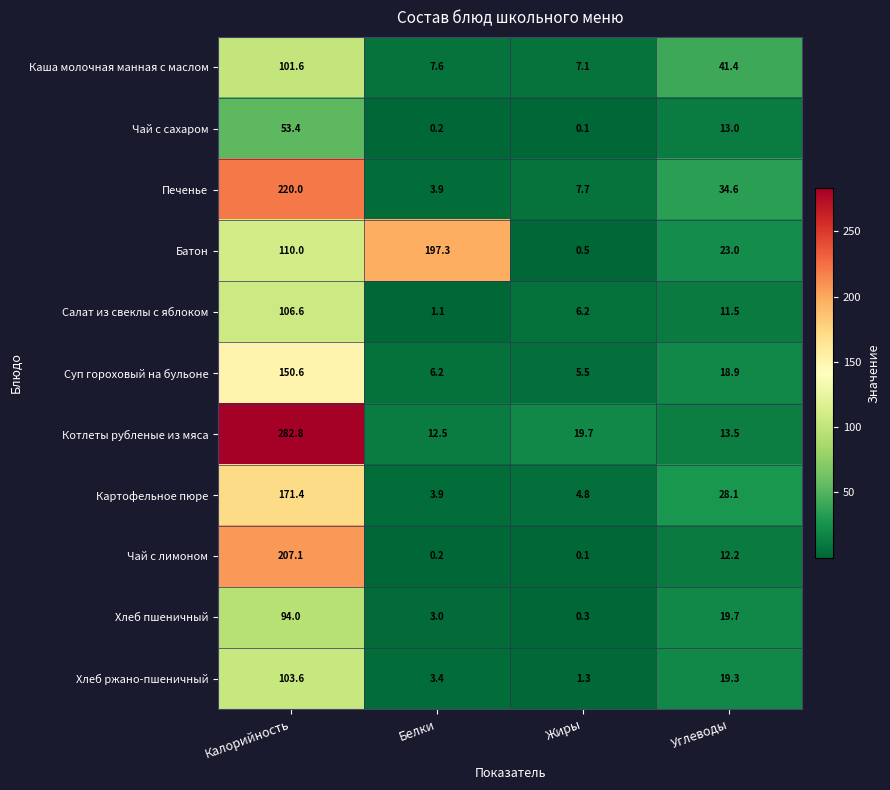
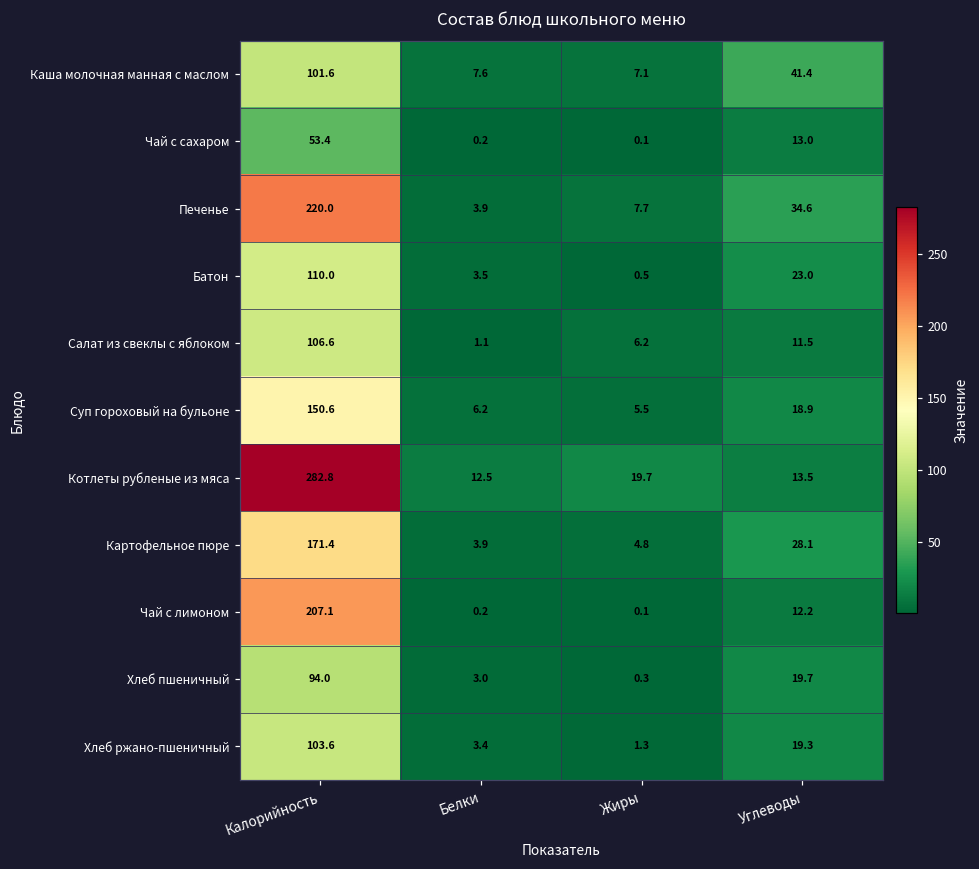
Батон, Белки: 197.3 -> 3.5
